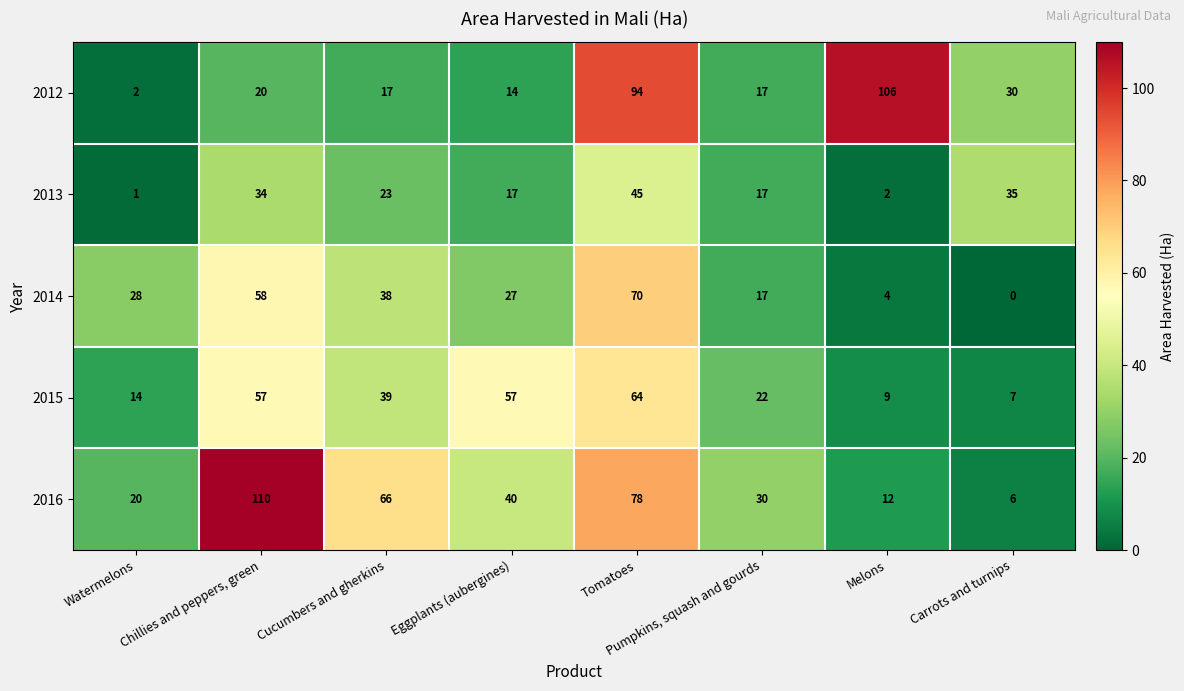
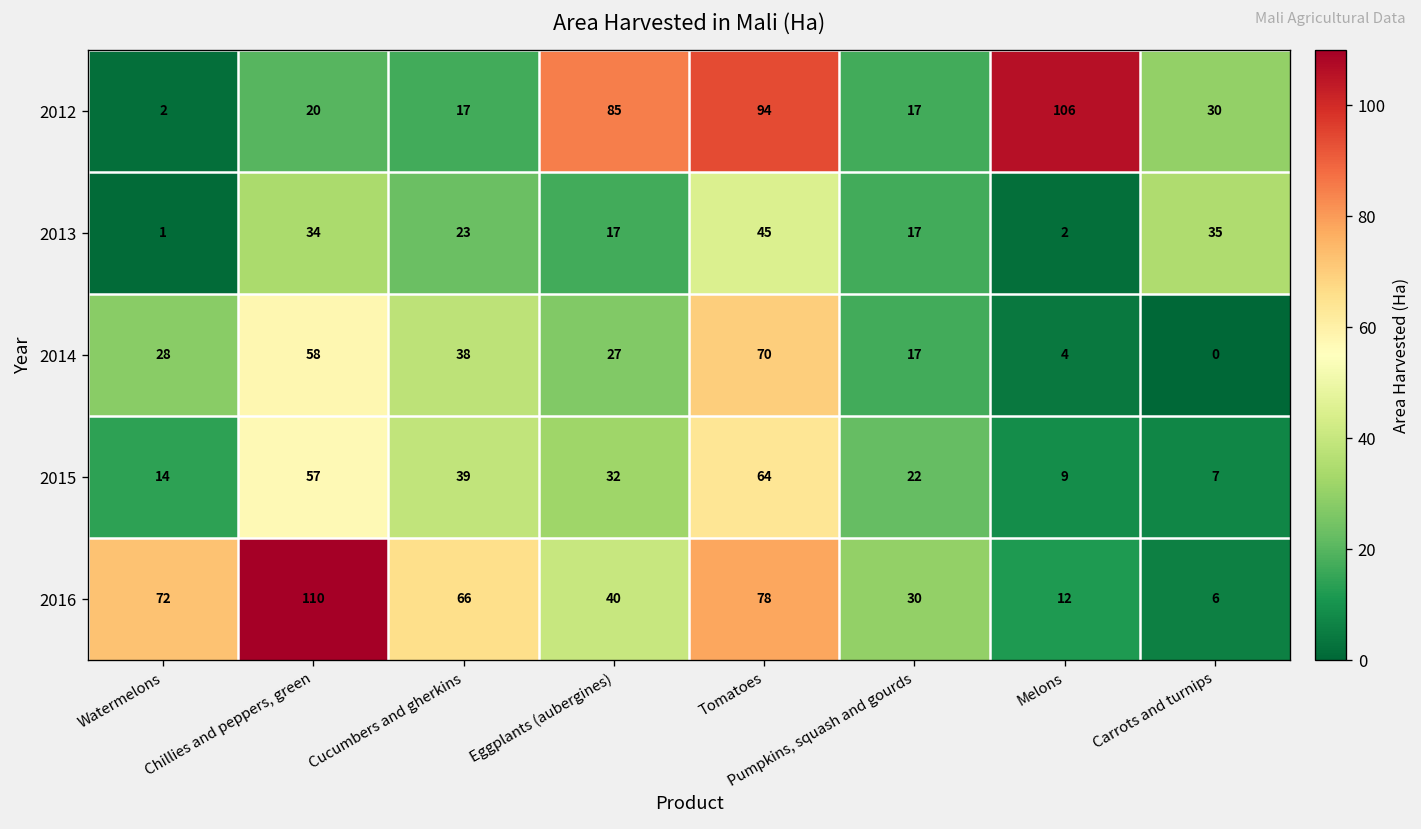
2012, Eggplants (aubergines): 14 -> 85
2015, Eggplants (aubergines): 57 -> 32
2016, Watermelons: 20 -> 72
